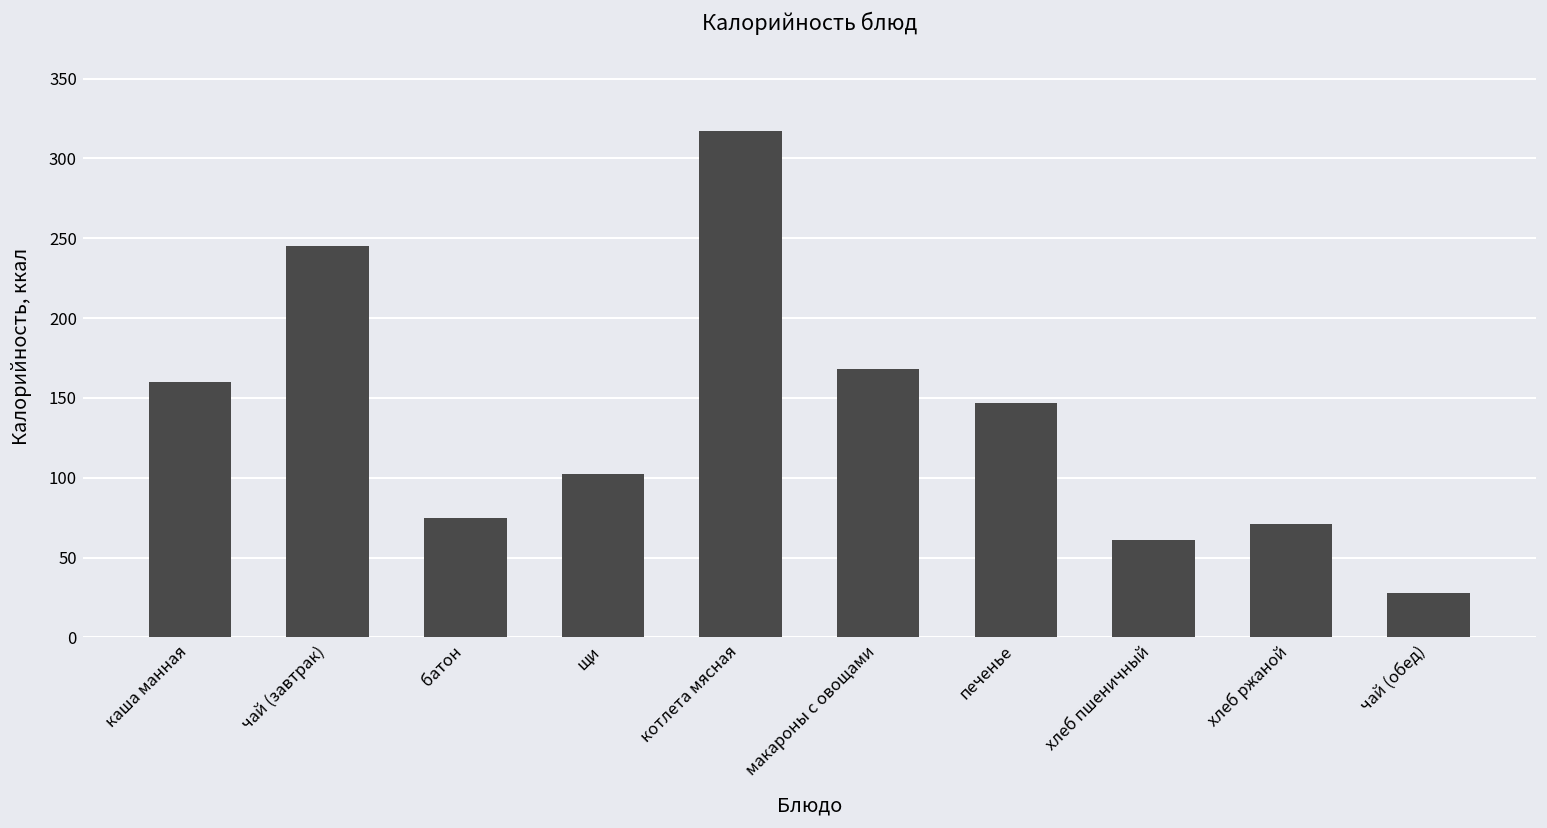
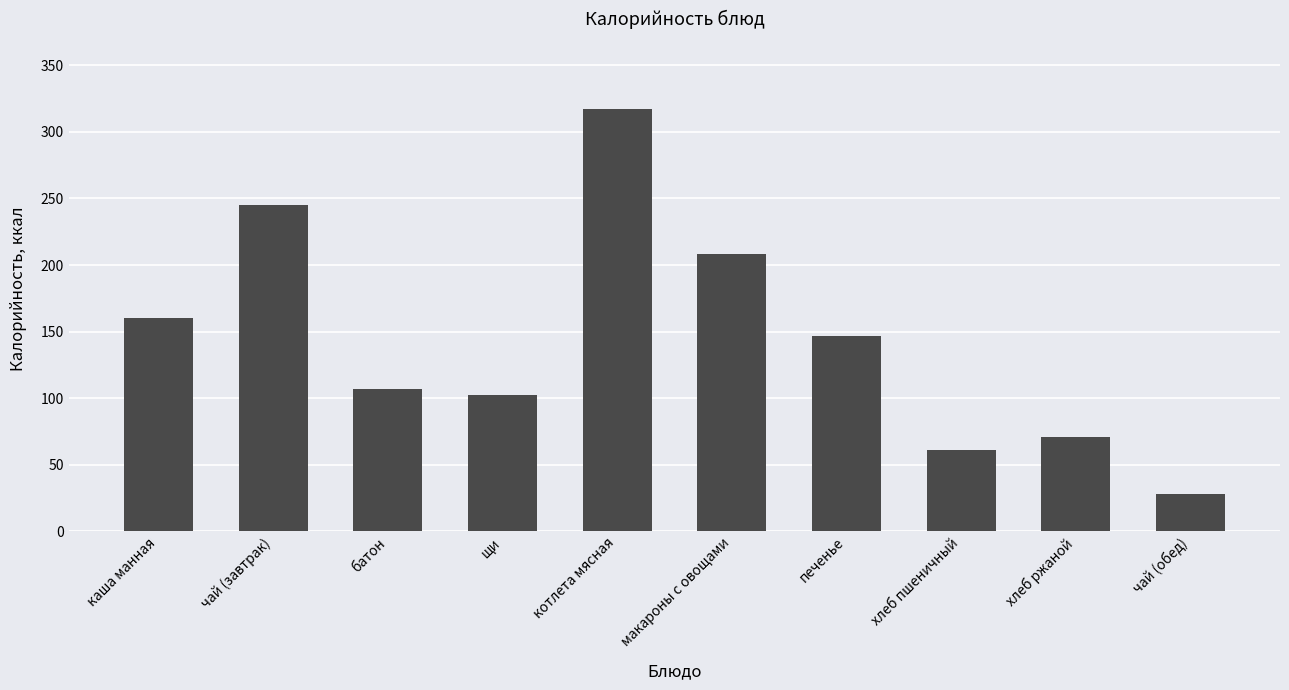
батон: 75 -> 107
макароны с овощами: 168 -> 208
